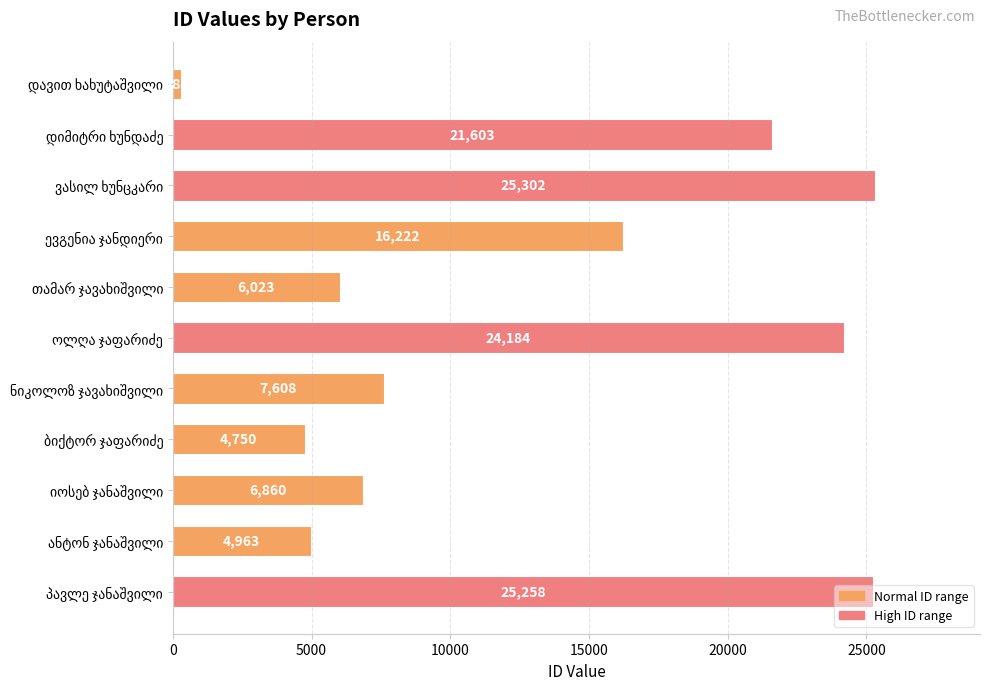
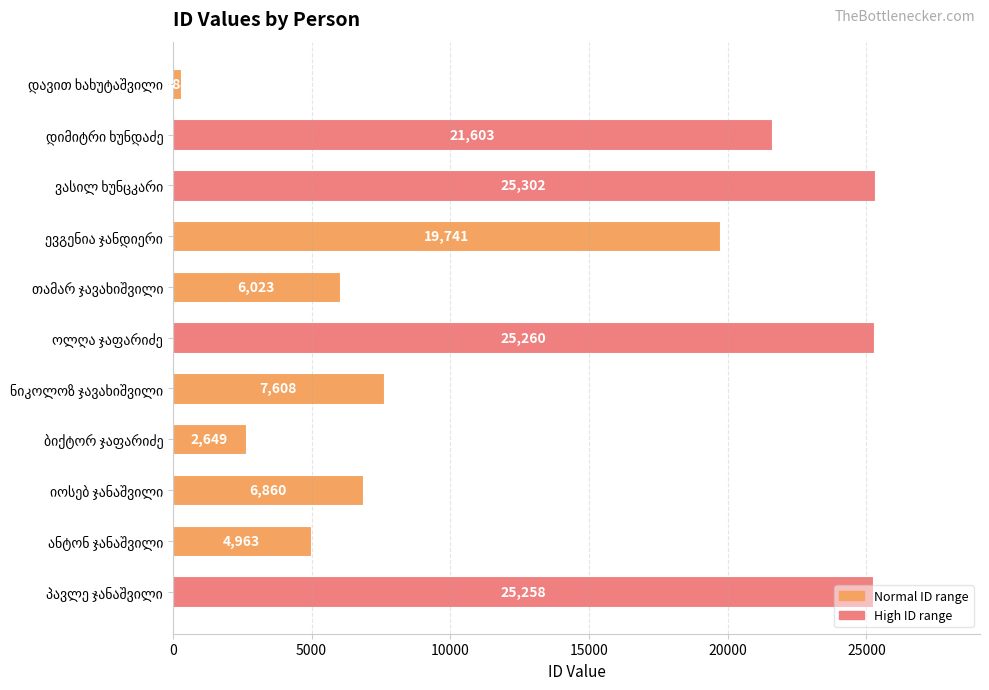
ევგენია ჯანდიერი: 16,222 -> 19,741
ოლღა ჯაფარიძე: 24,184 -> 25,260
ბიქტორ ჯაფარიძე: 4,750 -> 2,649
